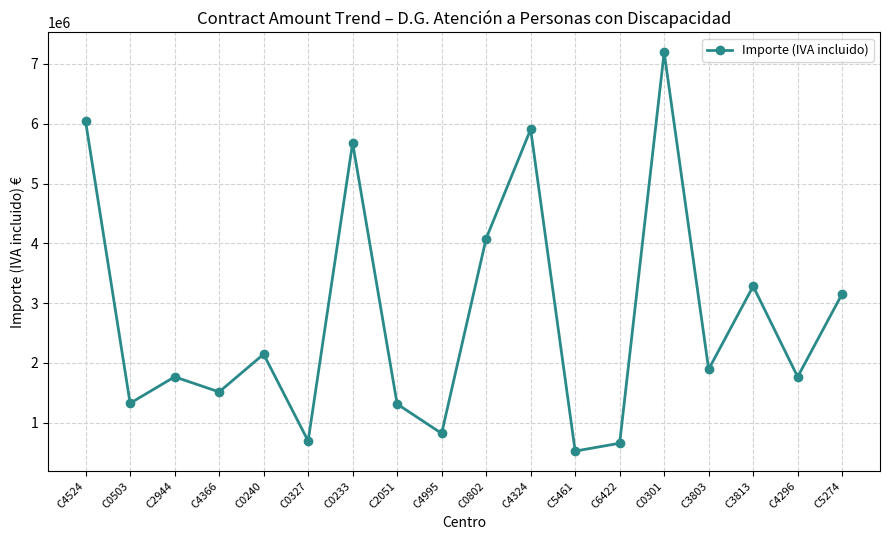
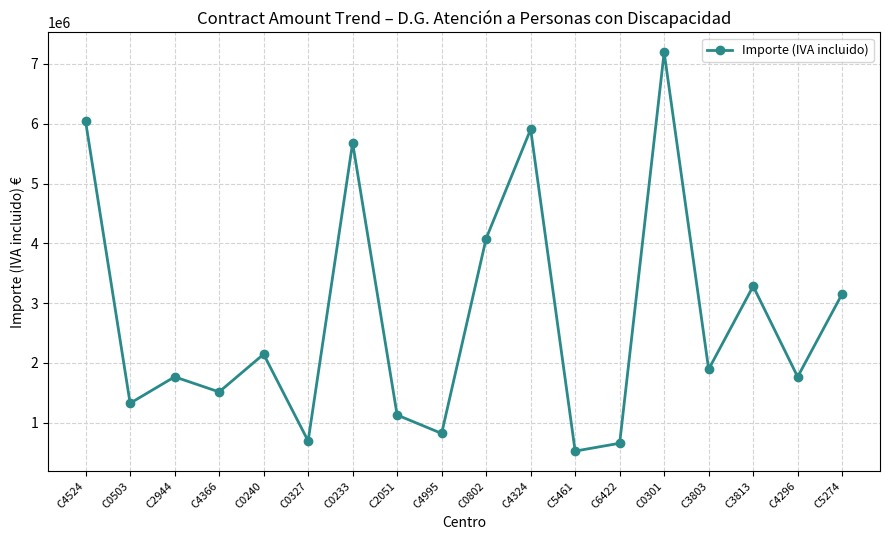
C2051: 1300000 -> 1100000
